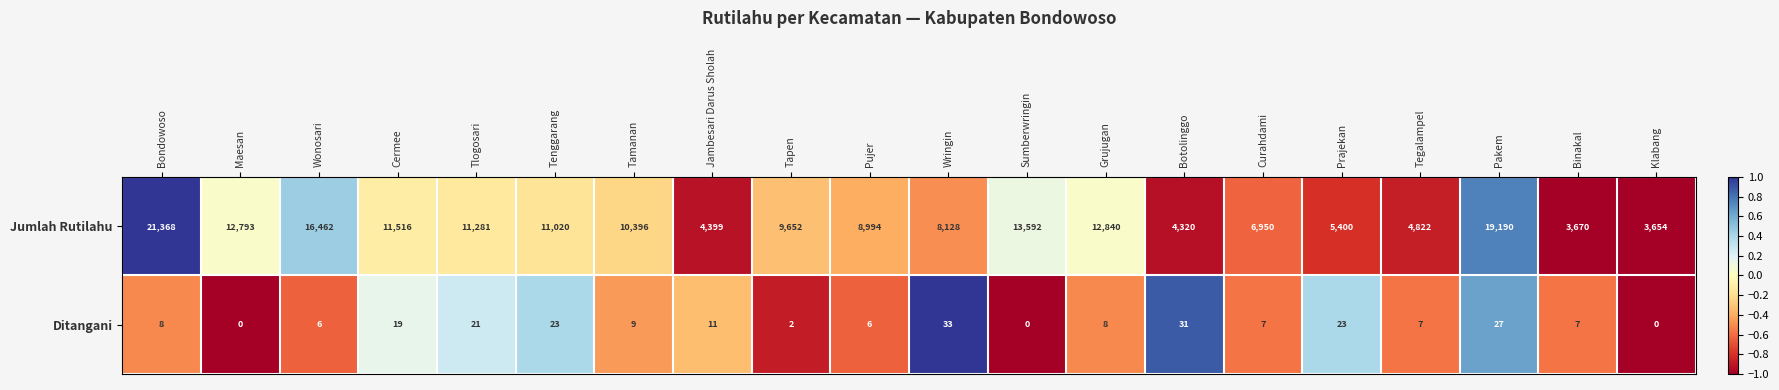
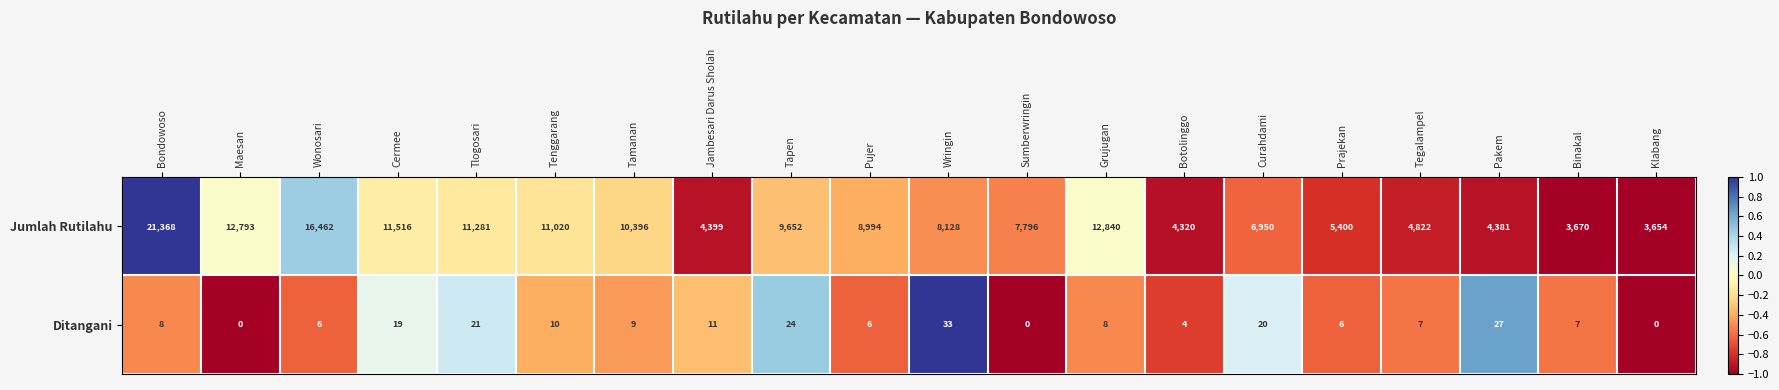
Jumlah Rutilahu, Sumberwringin: 13,592 -> 7,796
Jumlah Rutilahu, Pakem: 19,190 -> 4,381
Ditangani, Tenggarang: 23 -> 10
Ditangani, Tapen: 2 -> 24
Ditangani, Botolinggo: 31 -> 4
Ditangani, Curahdami: 7 -> 20
Ditangani, Prajekan: 23 -> 6
